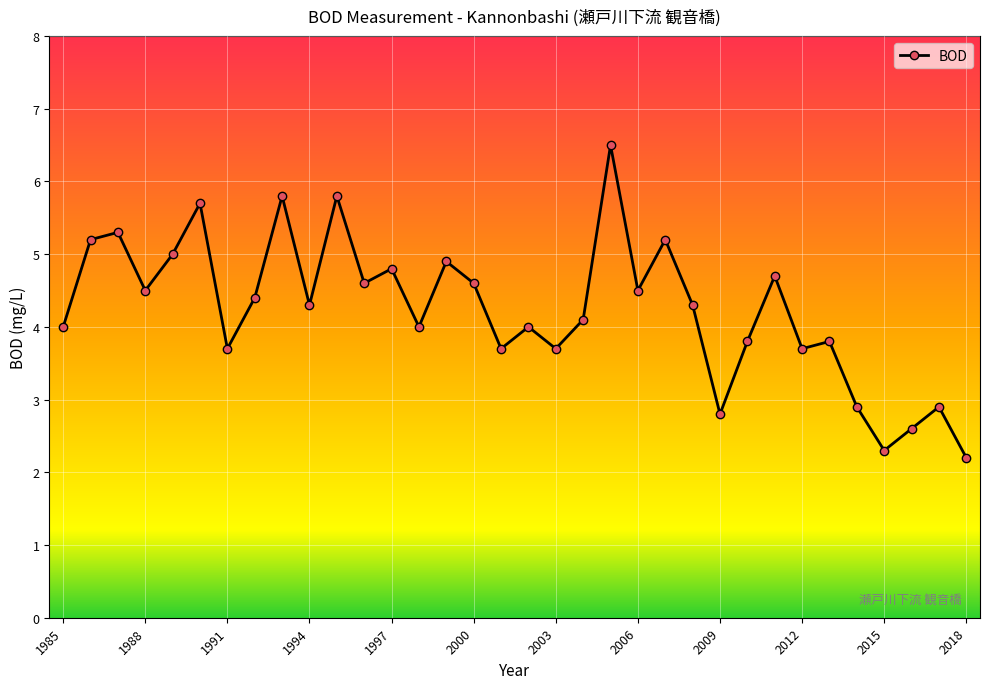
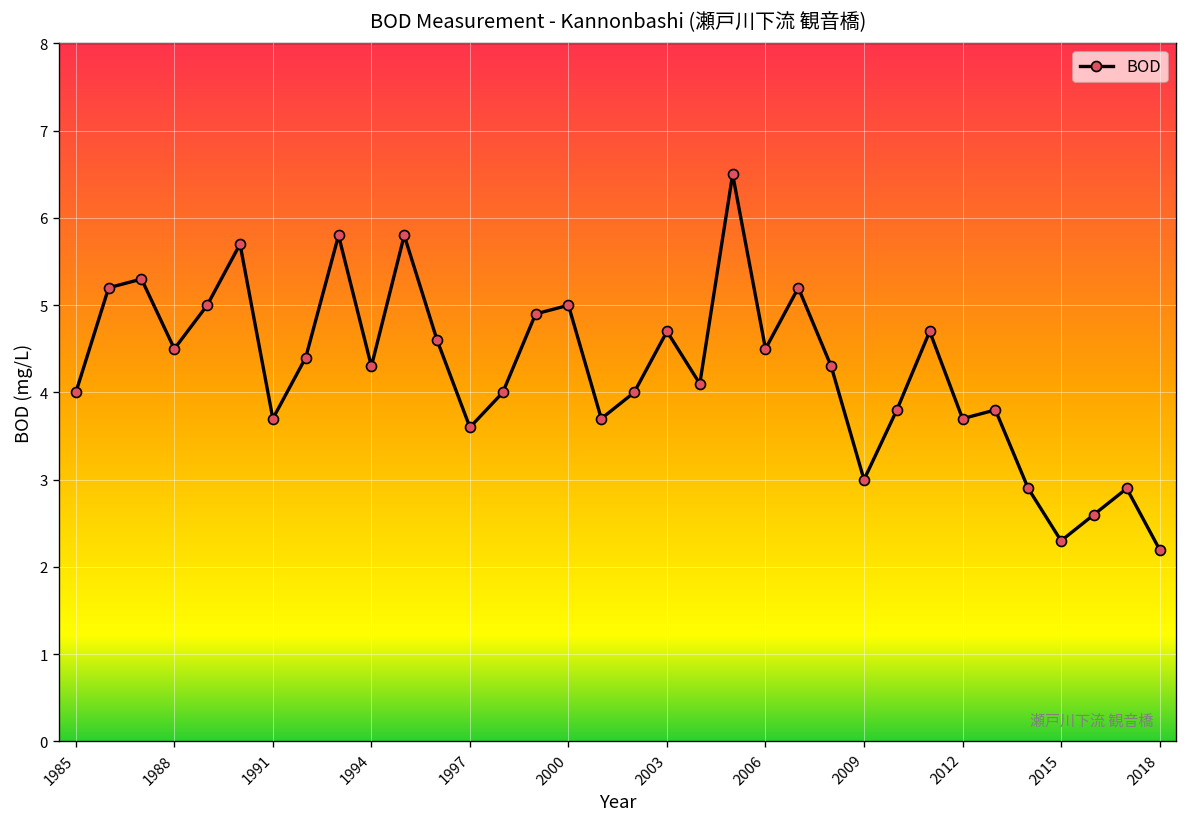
1997: 4.8 -> 3.6
2000: 4.6 -> 5.0
2003: 3.7 -> 4.7
2009: 2.8 -> 3.0
